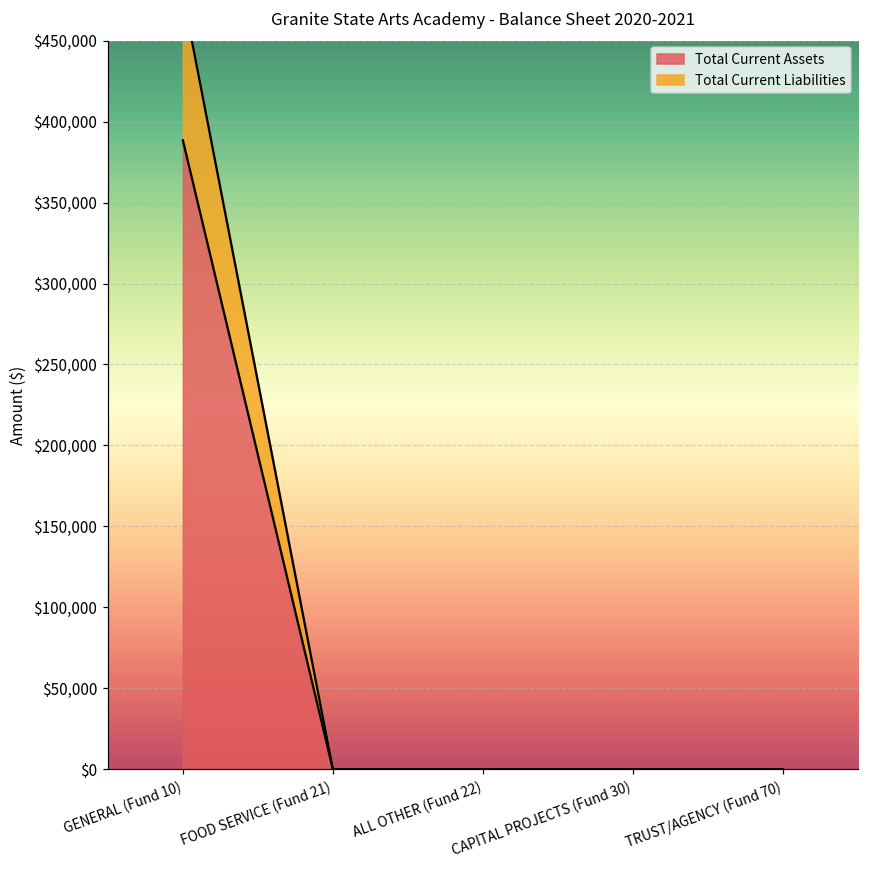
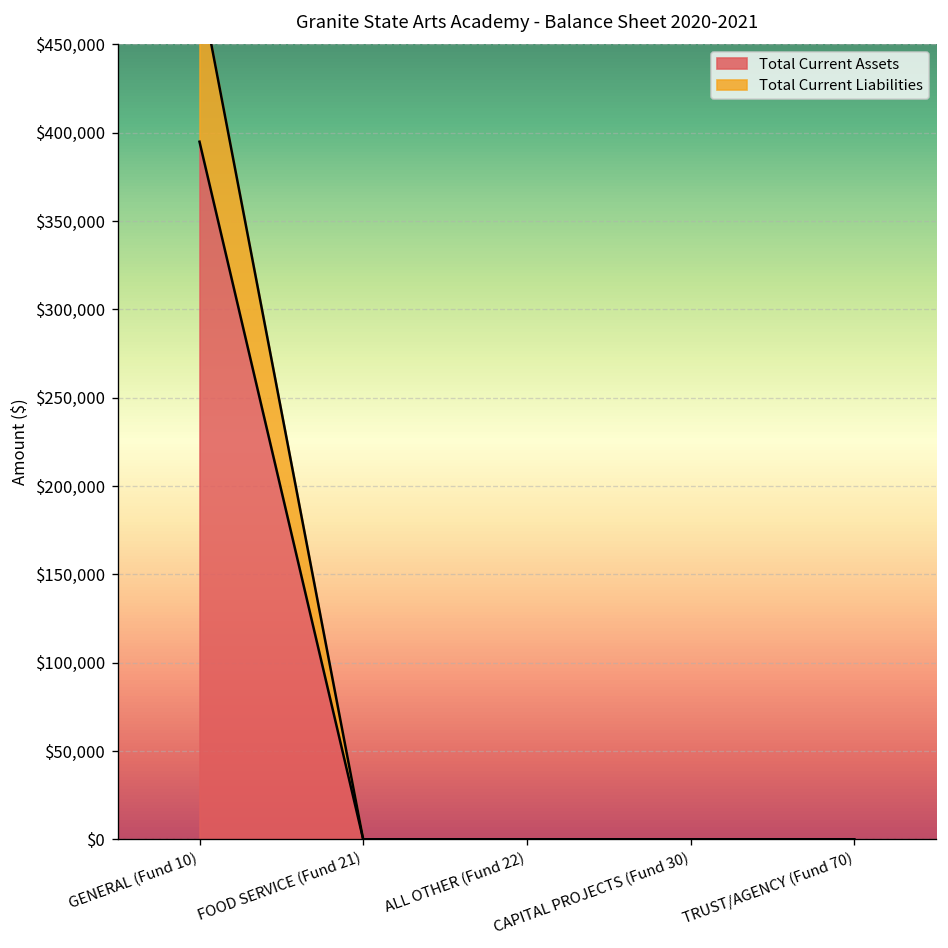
Total Current Assets, GENERAL (Fund 10): $388,000 -> $395,000
